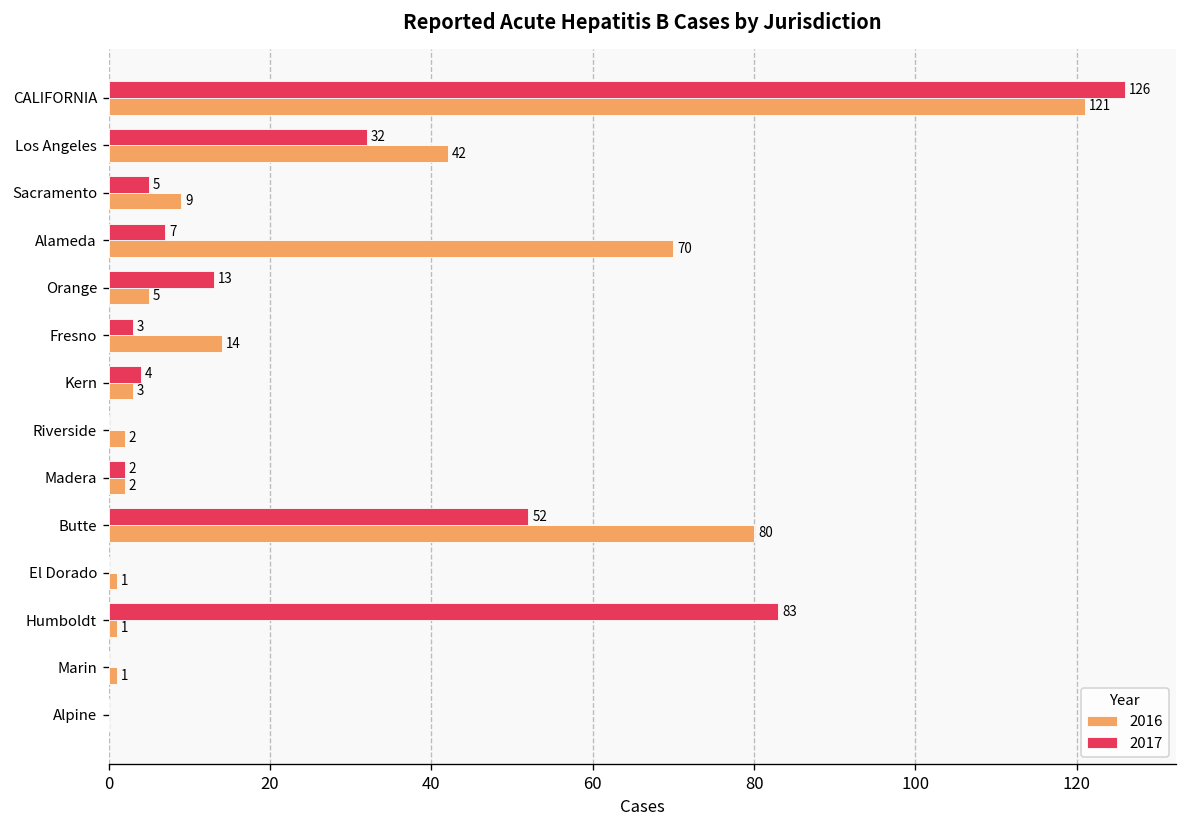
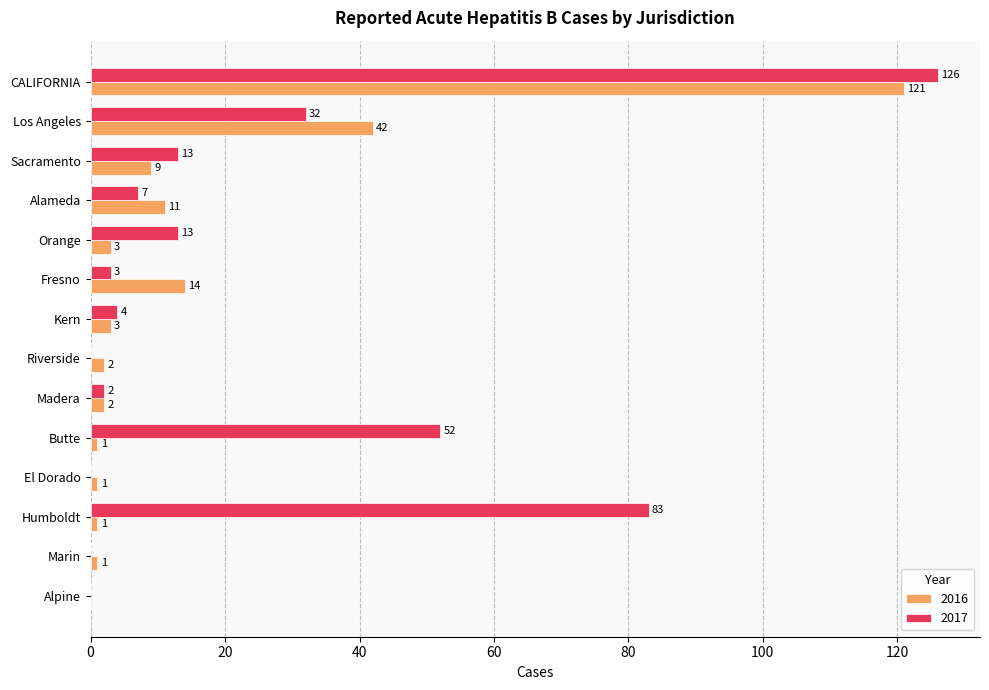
2017, Sacramento: 5 -> 13
2016, Alameda: 70 -> 11
2016, Orange: 5 -> 3
2016, Butte: 80 -> 1
